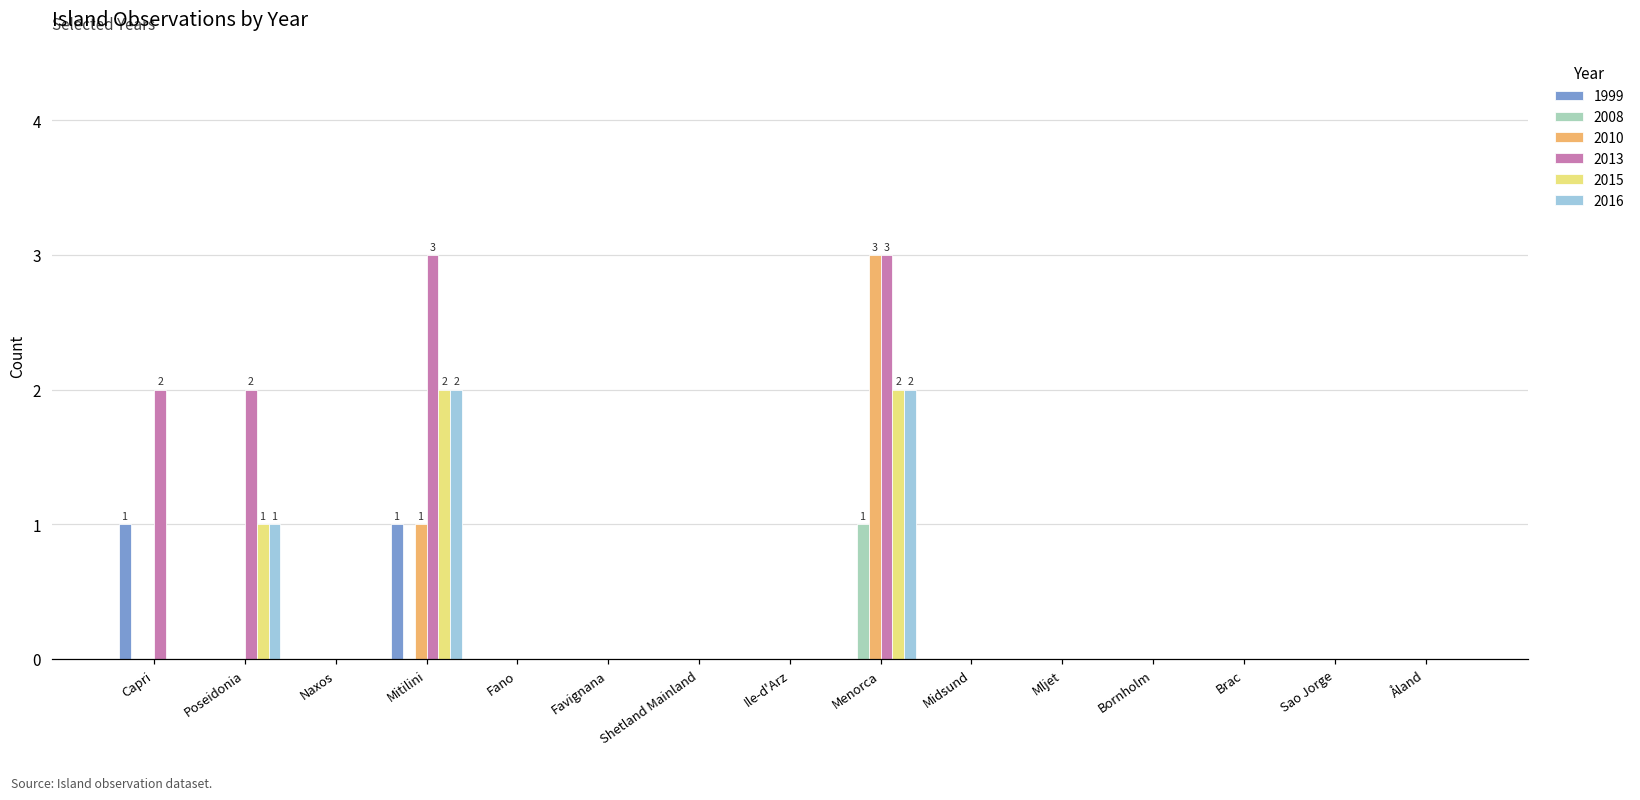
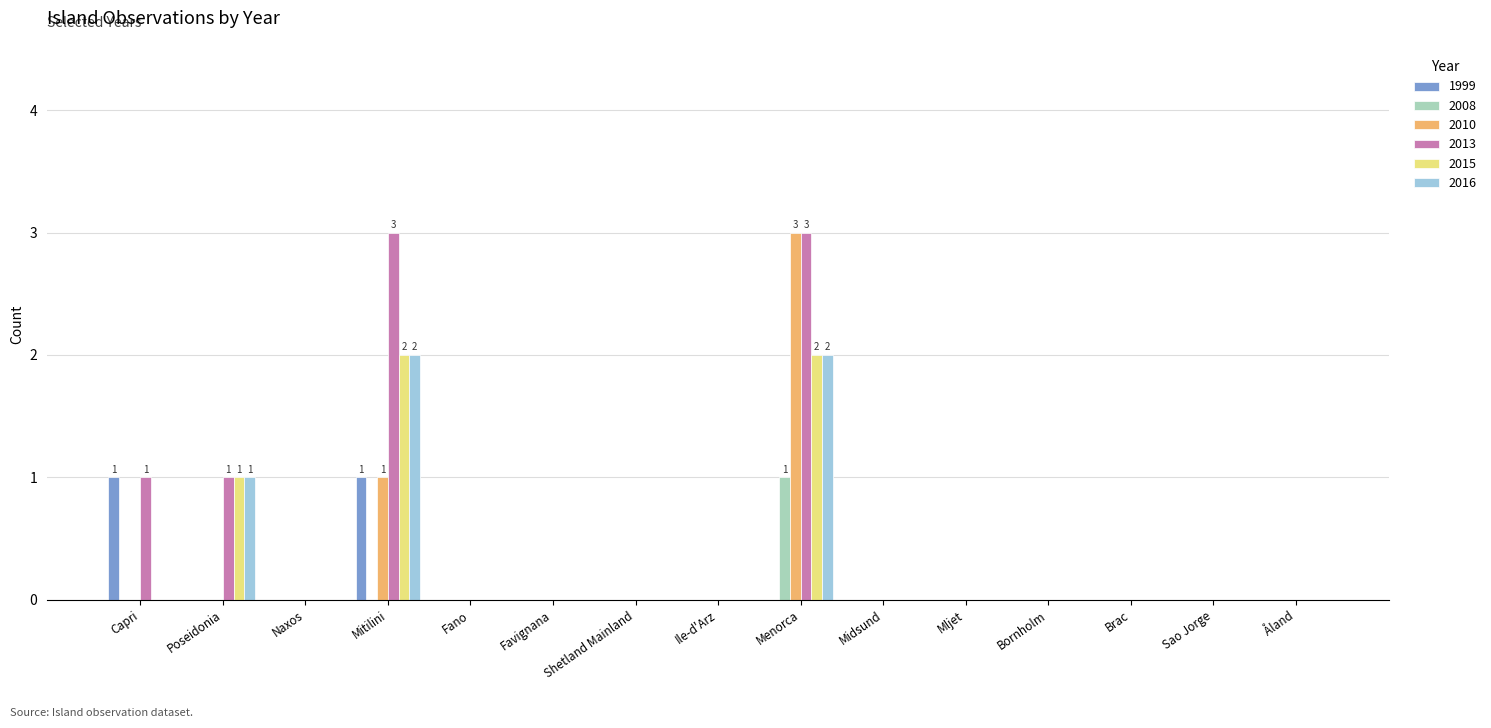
2013, Capri: 2 -> 1
2013, Poseidonia: 2 -> 1
